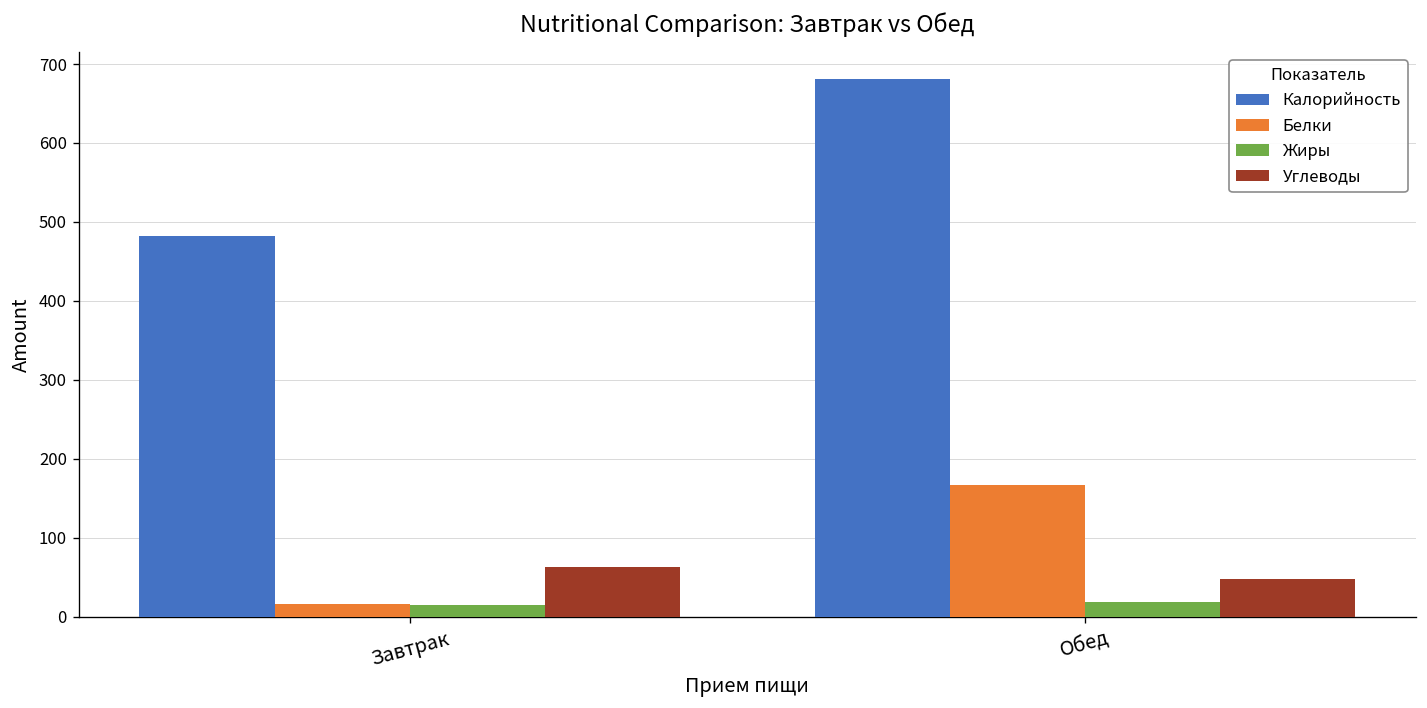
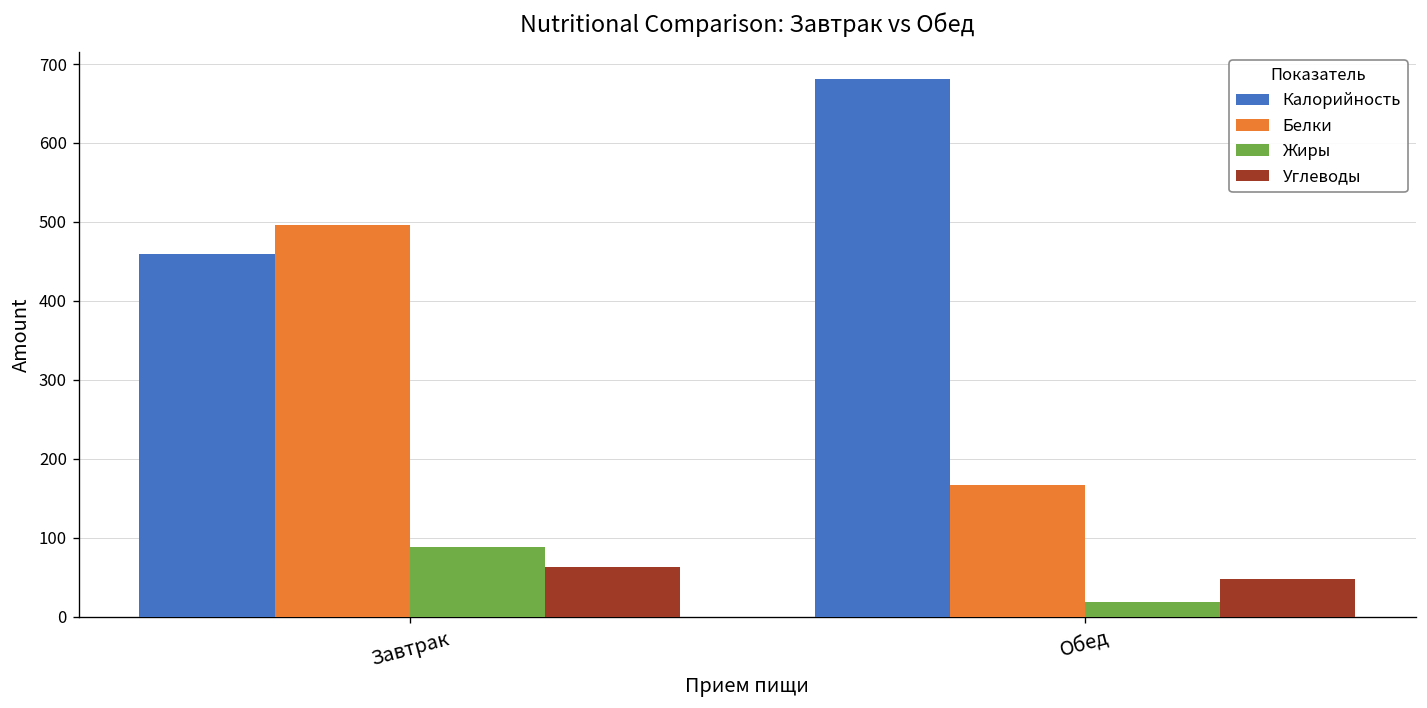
Калорийность, Завтрак: 480 -> 460
Белки, Завтрак: 20 -> 500
Жиры, Завтрак: 10 -> 90
